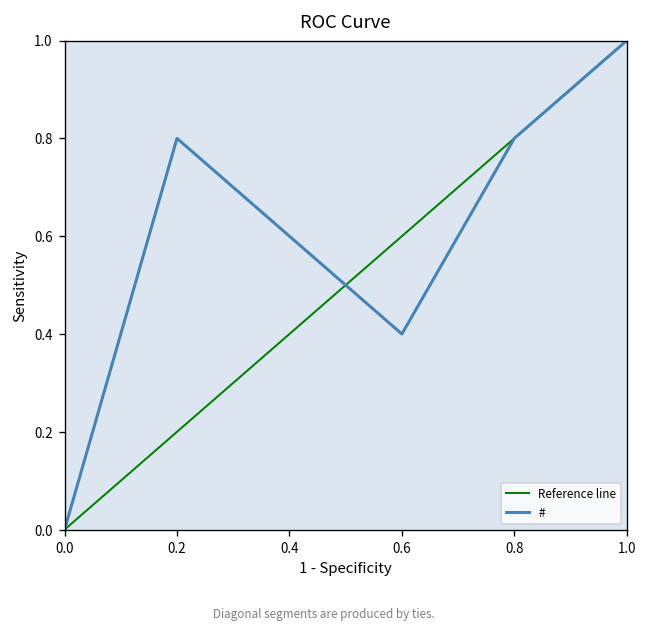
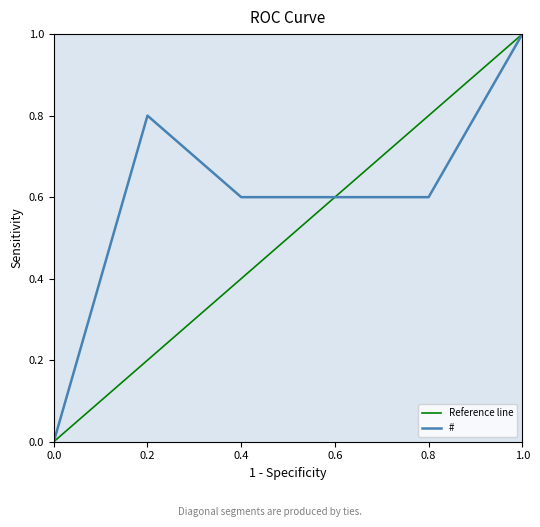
#, 0.6: 0.40 -> 0.60
#, 0.8: 0.80 -> 0.60
